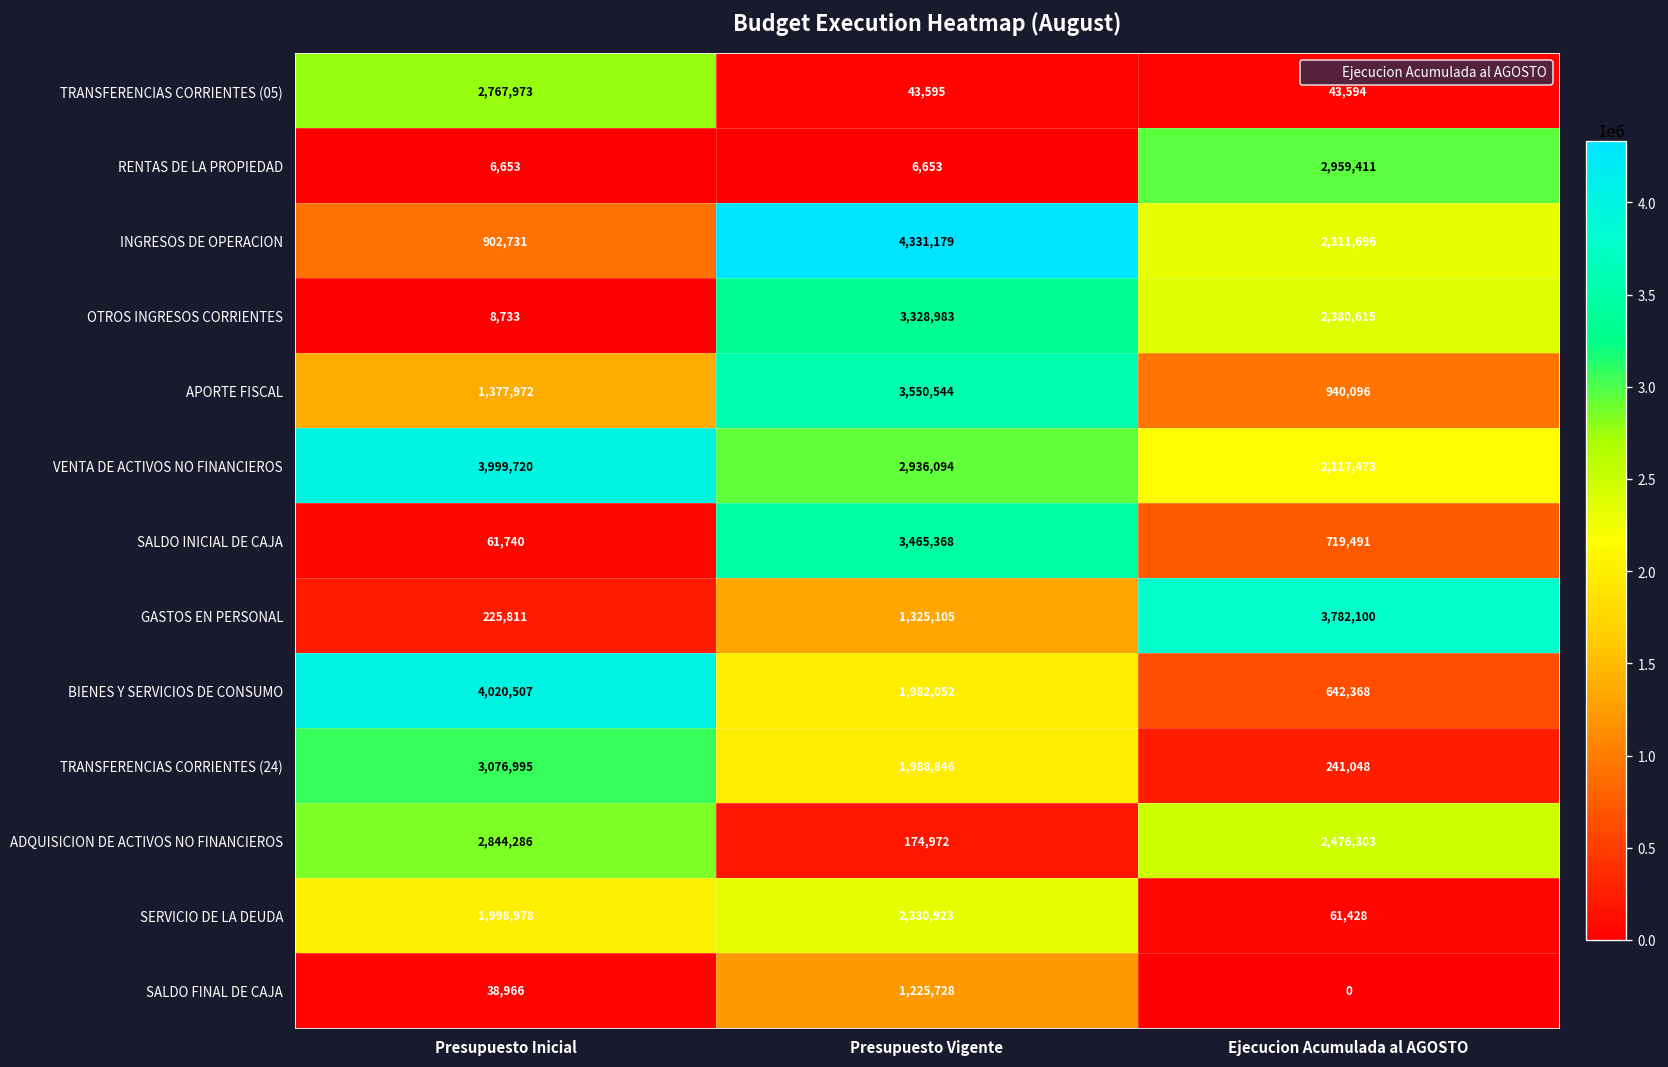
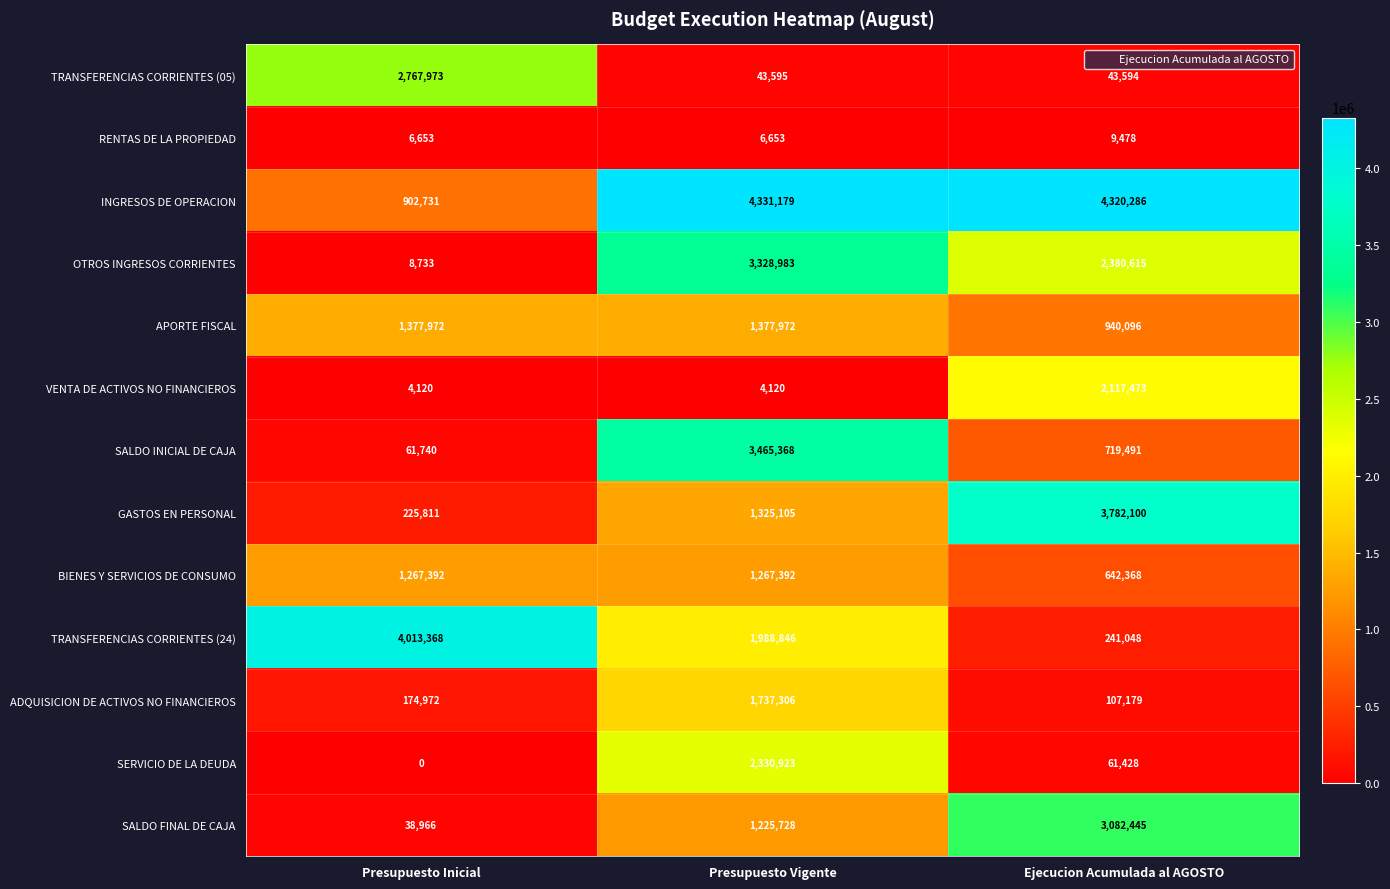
RENTAS DE LA PROPIEDAD, Ejecucion Acumulada al AGOSTO: 2,959,411 -> 9,478
INGRESOS DE OPERACION, Ejecucion Acumulada al AGOSTO: 2,311,696 -> 4,320,286
APORTE FISCAL, Presupuesto Vigente: 3,550,544 -> 1,377,972
VENTA DE ACTIVOS NO FINANCIEROS, Presupuesto Inicial: 3,999,720 -> 4,120
VENTA DE ACTIVOS NO FINANCIEROS, Presupuesto Vigente: 2,936,094 -> 4,120
BIENES Y SERVICIOS DE CONSUMO, Presupuesto Inicial: 4,020,507 -> 1,267,392
BIENES Y SERVICIOS DE CONSUMO, Presupuesto Vigente: 1,982,052 -> 1,267,392
TRANSFERENCIAS CORRIENTES (24), Presupuesto Inicial: 3,076,995 -> 4,013,368
ADQUISICION DE ACTIVOS NO FINANCIEROS, Presupuesto Inicial: 2,844,286 -> 174,972
ADQUISICION DE ACTIVOS NO FINANCIEROS, Presupuesto Vigente: 174,972 -> 1,737,306
ADQUISICION DE ACTIVOS NO FINANCIEROS, Ejecucion Acumulada al AGOSTO: 2,476,303 -> 107,179
SERVICIO DE LA DEUDA, Presupuesto Inicial: 1,998,978 -> 0
SALDO FINAL DE CAJA, Ejecucion Acumulada al AGOSTO: 0 -> 3,082,445
